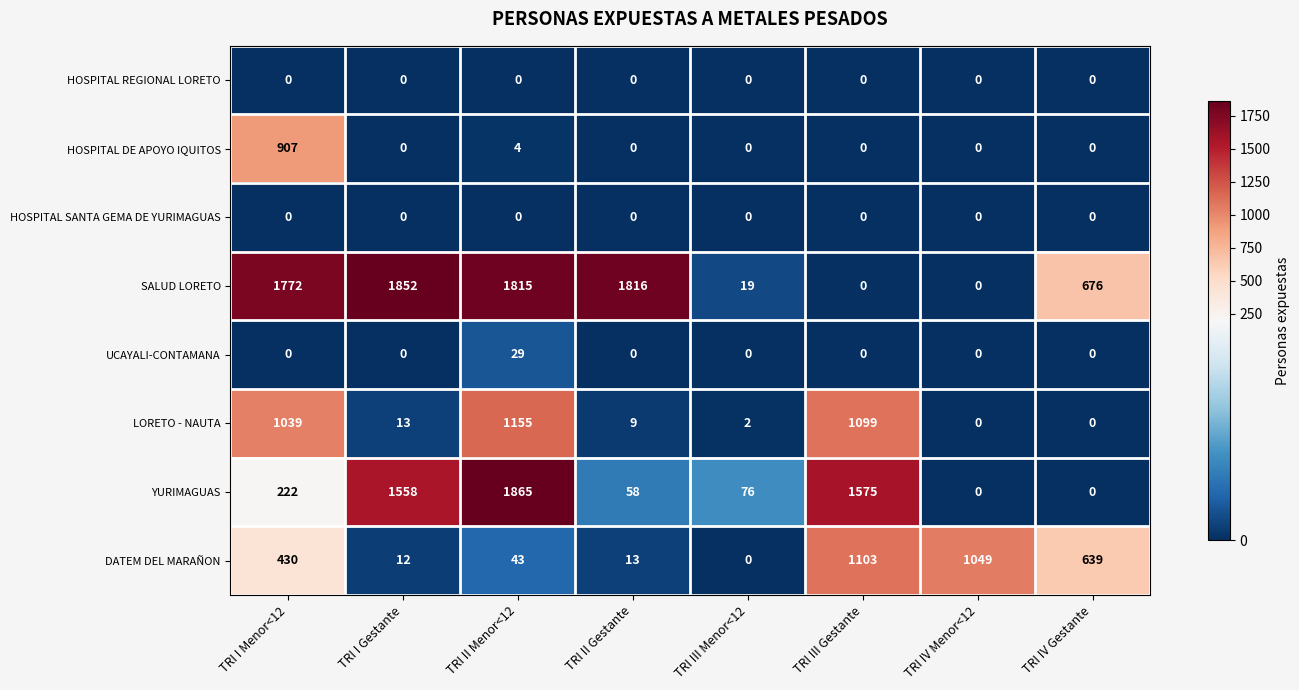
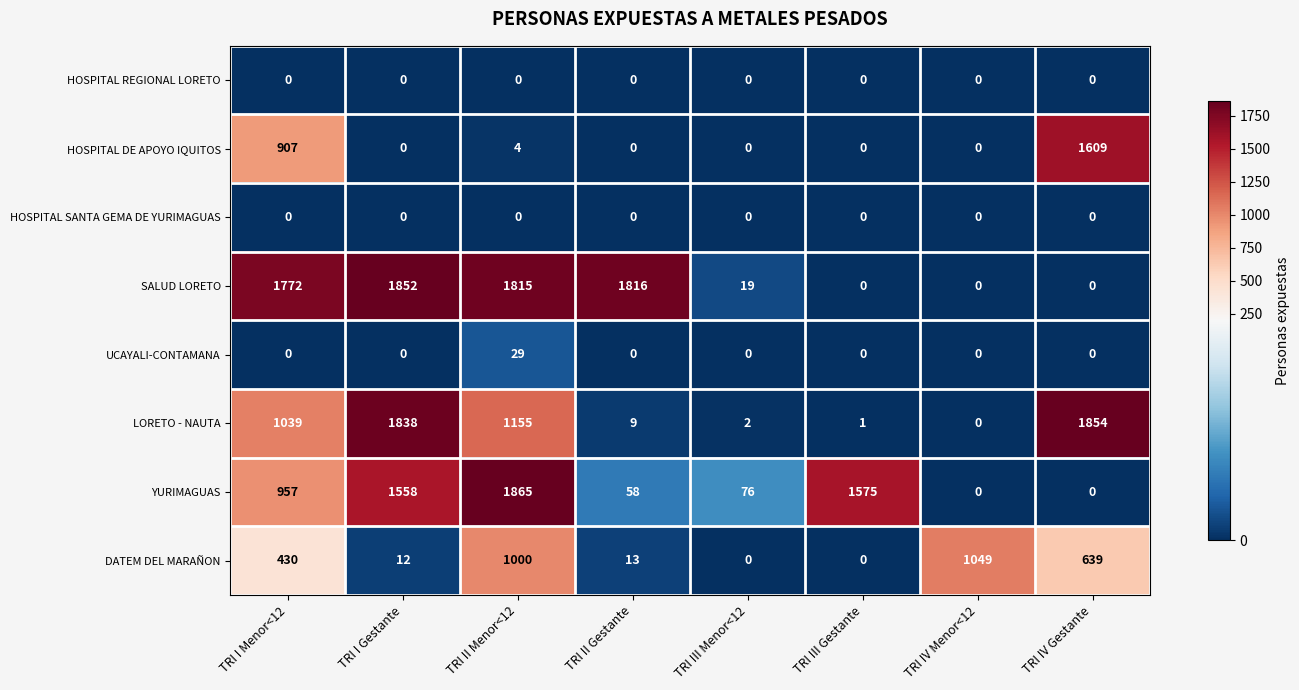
HOSPITAL DE APOYO IQUITOS, TRI IV Gestante: 0 -> 1609
SALUD LORETO, TRI IV Gestante: 676 -> 0
LORETO - NAUTA, TRI I Gestante: 13 -> 1838
LORETO - NAUTA, TRI III Gestante: 1099 -> 1
LORETO - NAUTA, TRI IV Gestante: 0 -> 1854
YURIMAGUAS, TRI I Menor<12: 222 -> 957
DATEM DEL MARAÑON, TRI II Menor<12: 43 -> 1000
DATEM DEL MARAÑON, TRI III Gestante: 1103 -> 0
